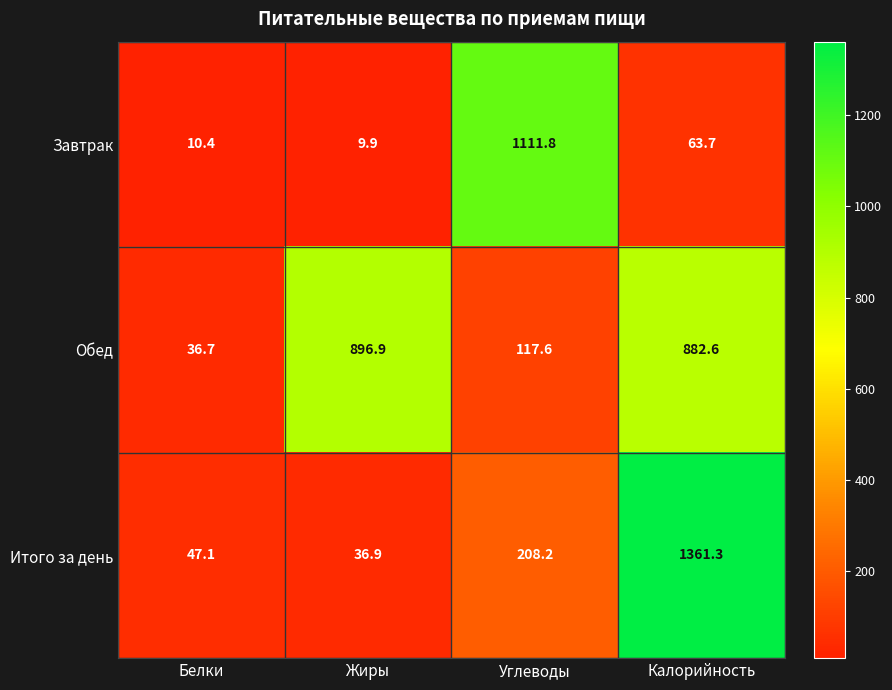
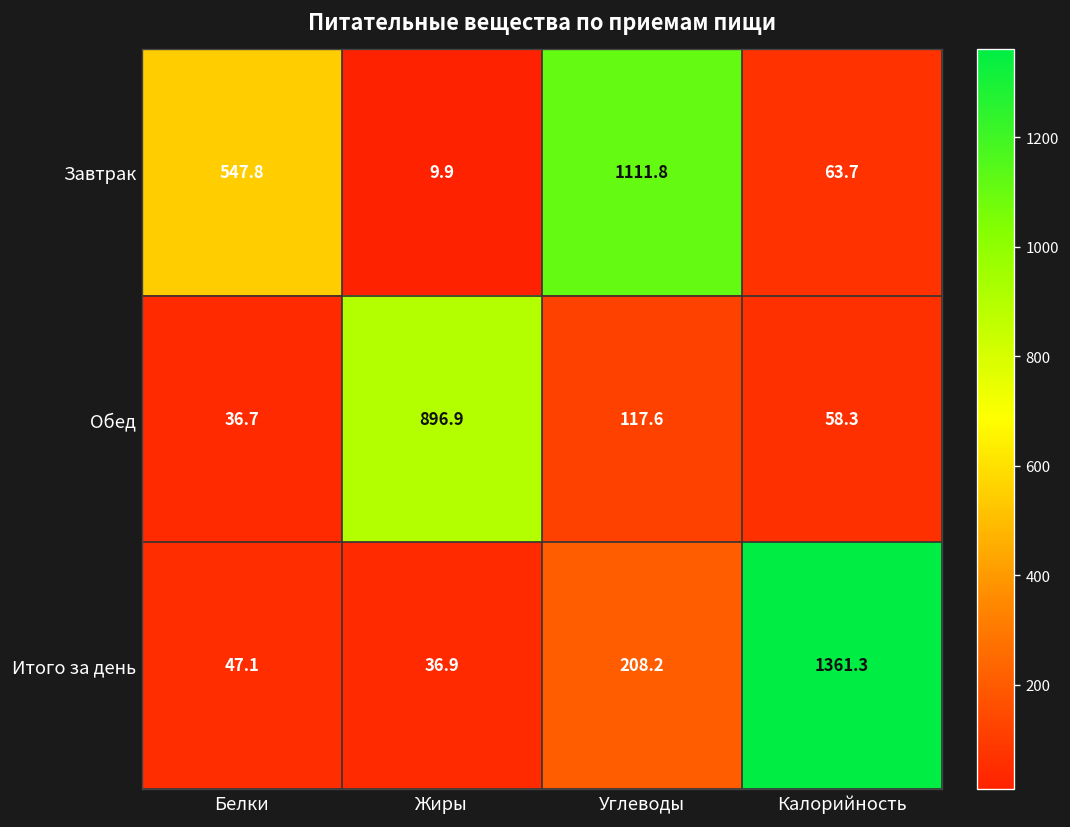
Завтрак, Белки: 10.4 -> 547.8
Обед, Калорийность: 882.6 -> 58.3
